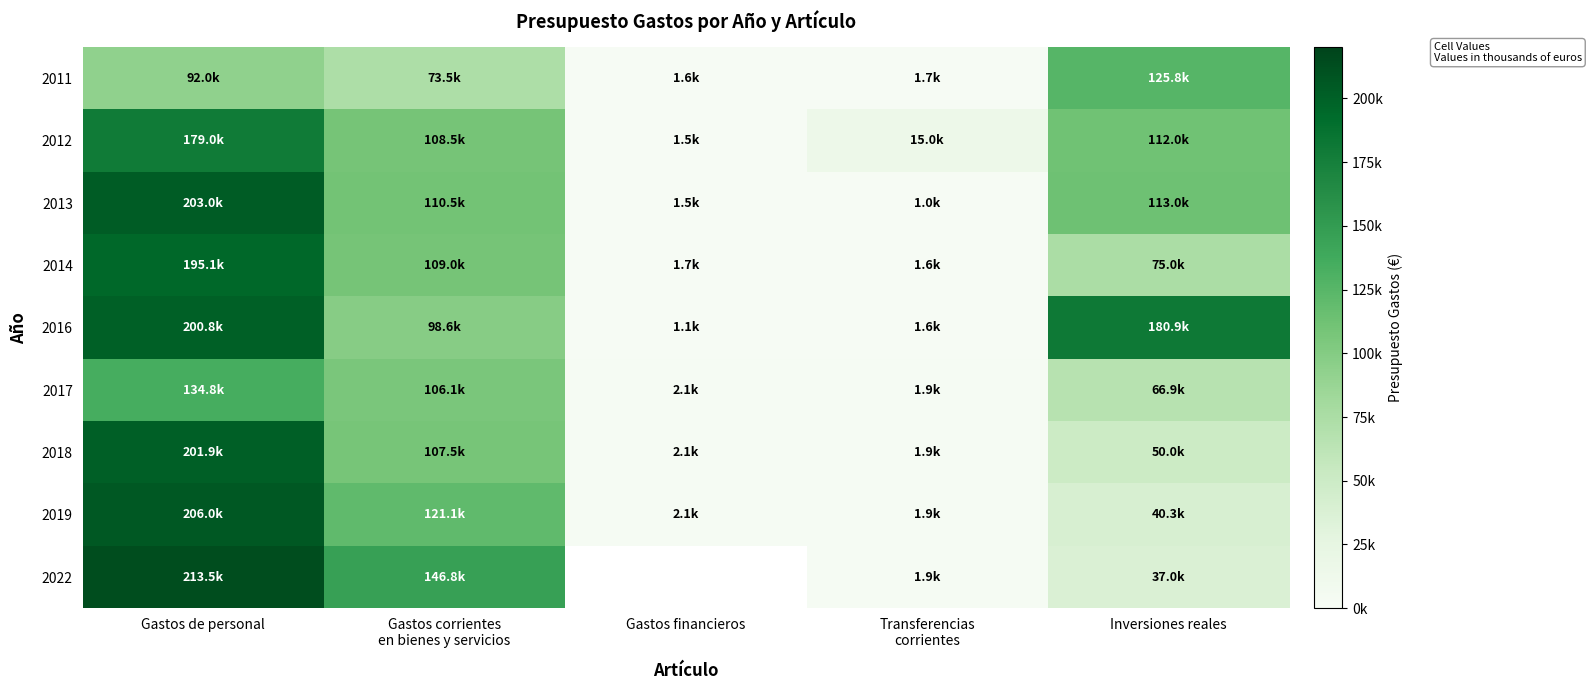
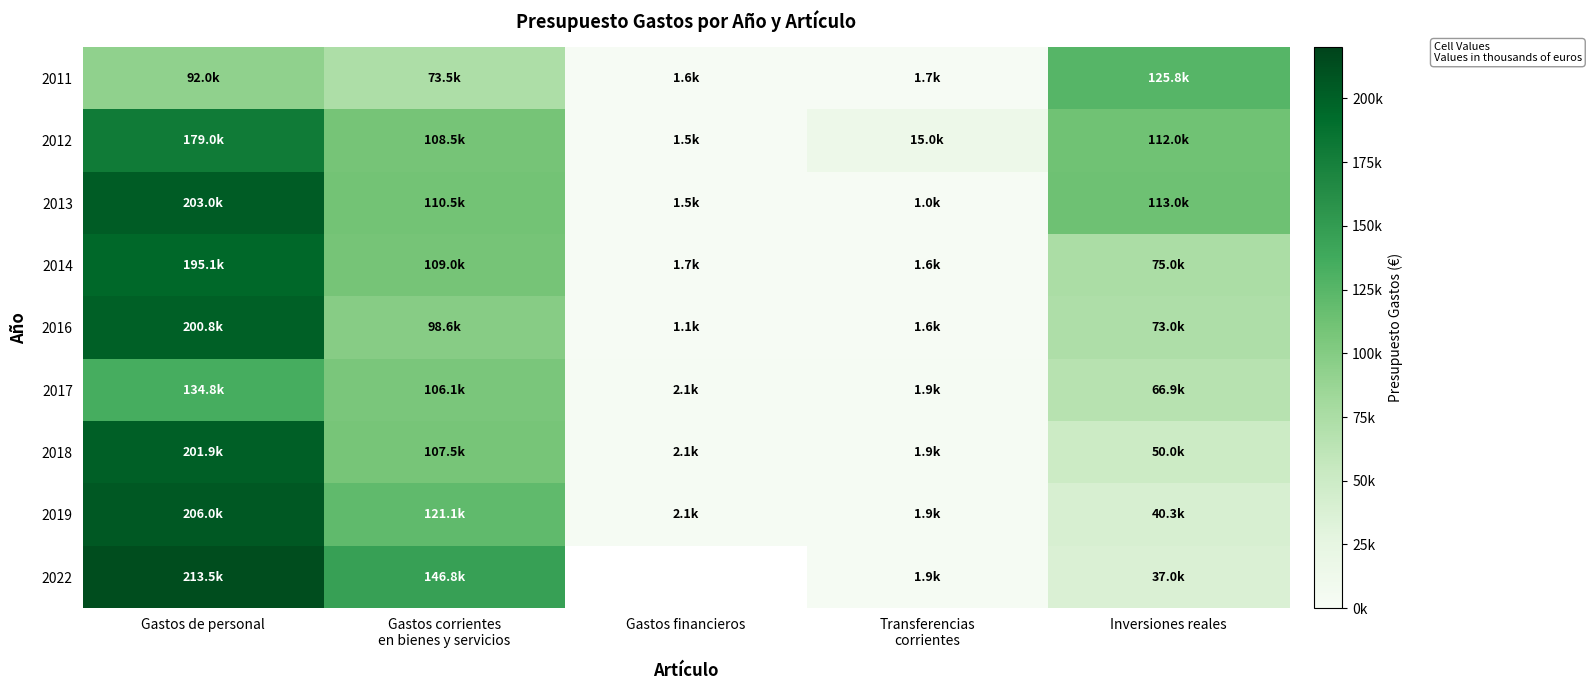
2016, Inversiones reales: 180.9k -> 73.0k
